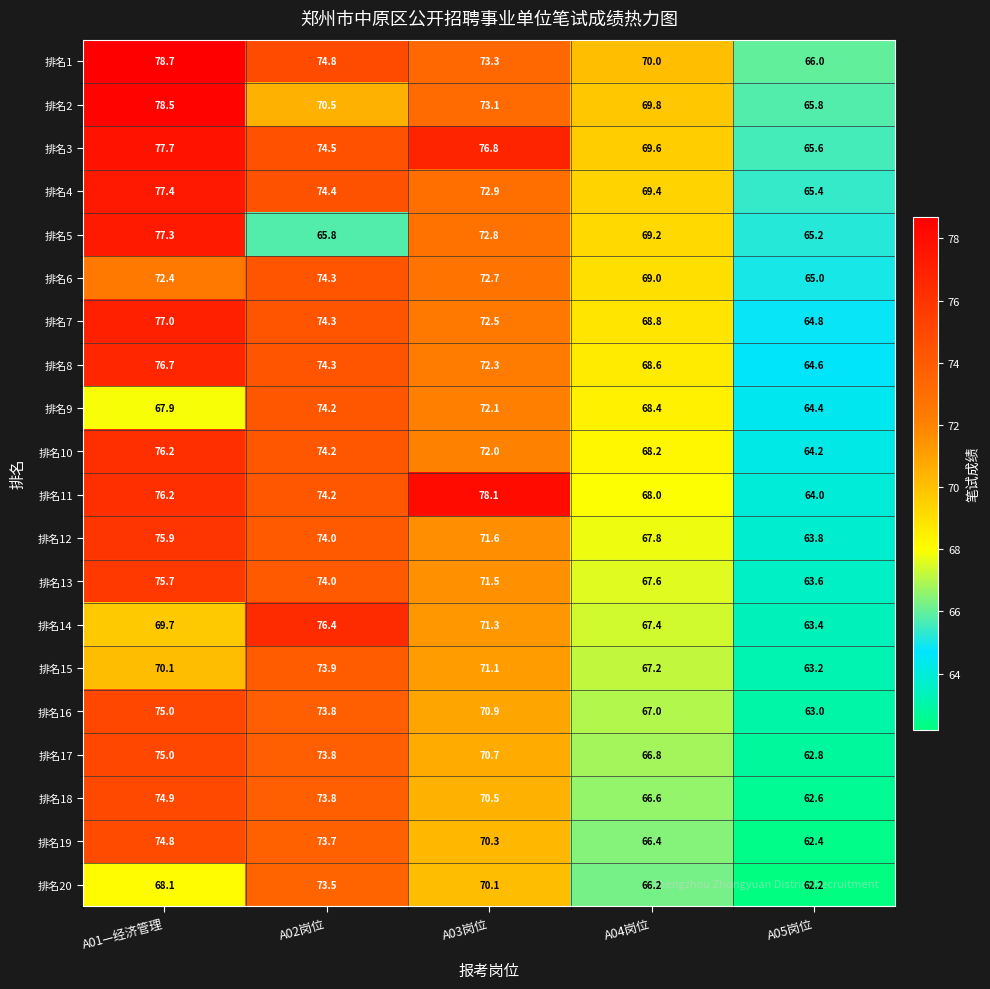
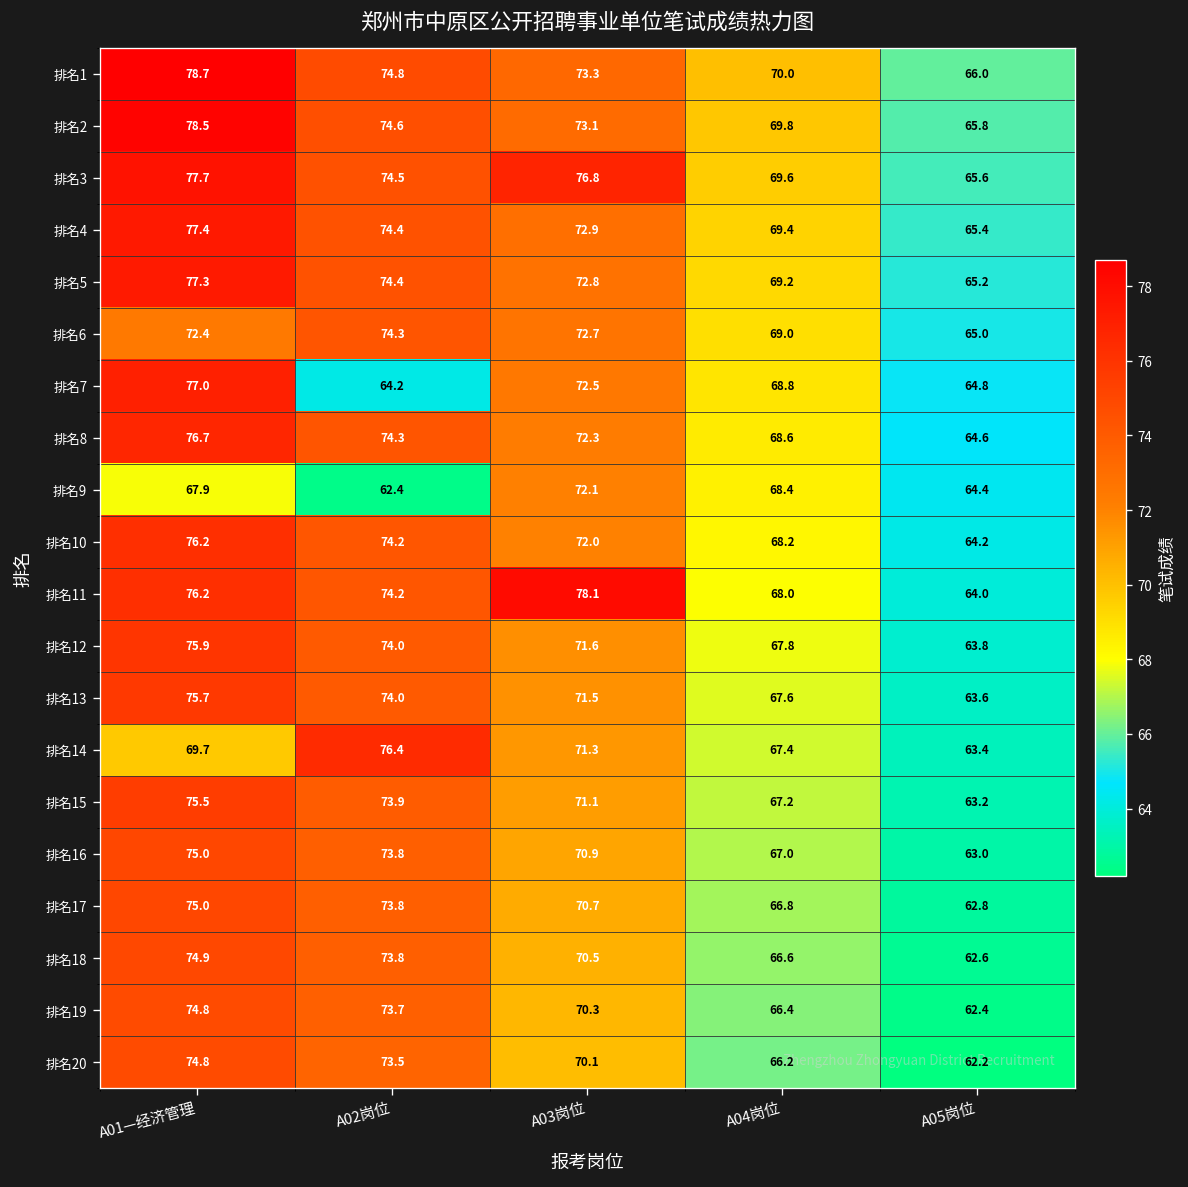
排名2, A02岗位: 70.5 -> 74.6
排名5, A02岗位: 65.8 -> 74.4
排名7, A02岗位: 74.3 -> 64.2
排名9, A02岗位: 74.2 -> 62.4
排名15, A01—经济管理: 70.1 -> 75.5
排名20, A01—经济管理: 68.1 -> 74.8
